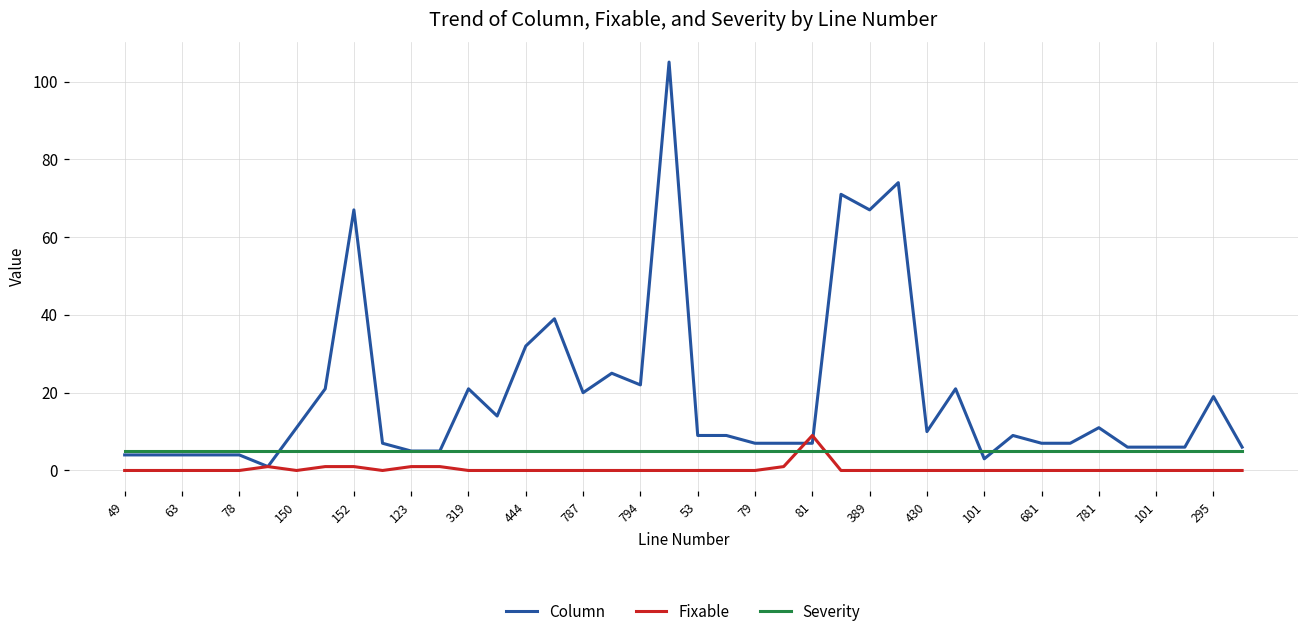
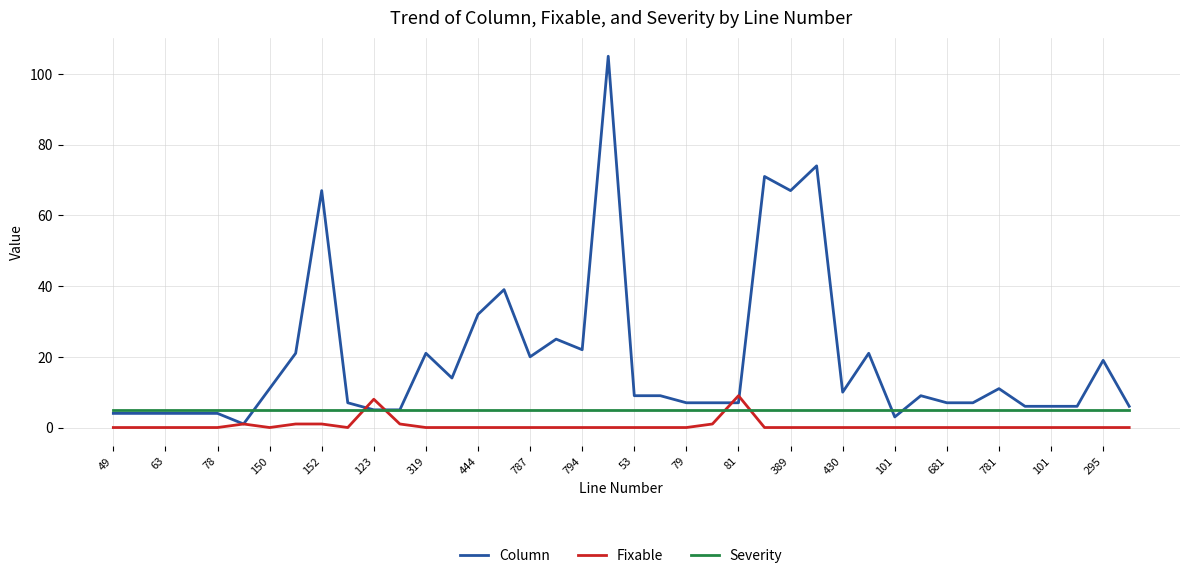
Fixable, 123: 1 -> 8
